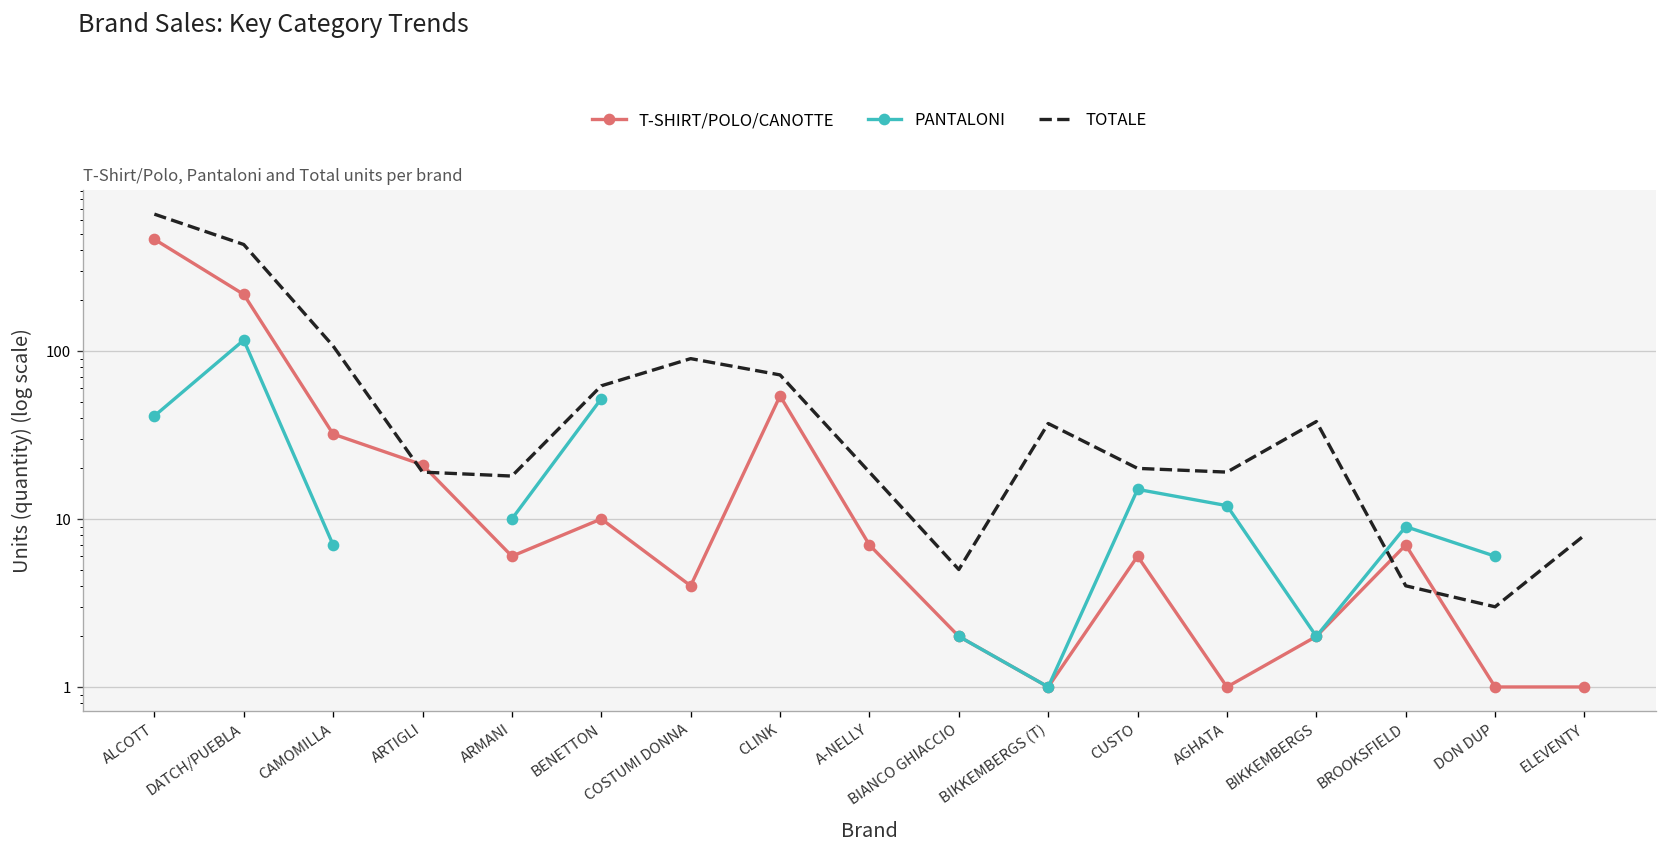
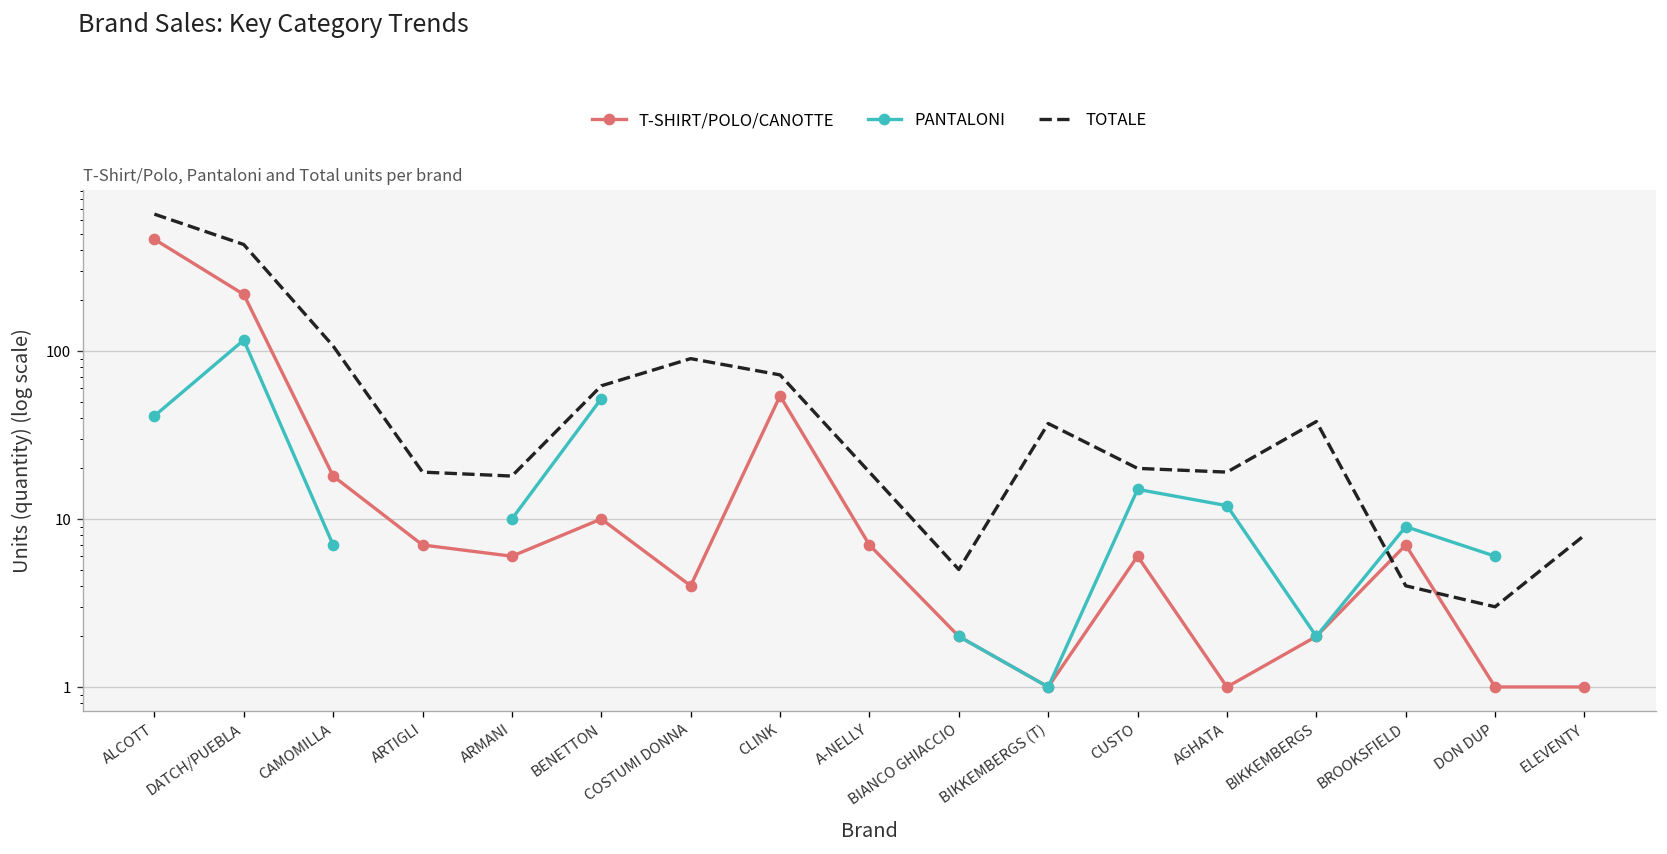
T-SHIRT/POLO/CANOTTE, CAMOMILLA: 32 -> 18
T-SHIRT/POLO/CANOTTE, ARTIGLI: 21 -> 7
